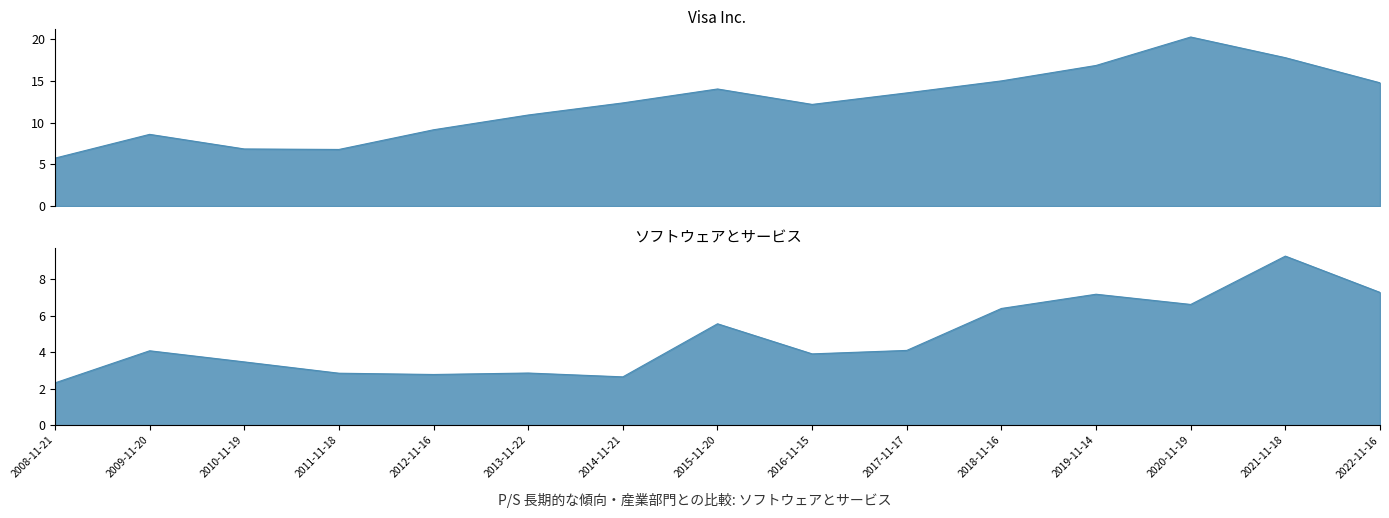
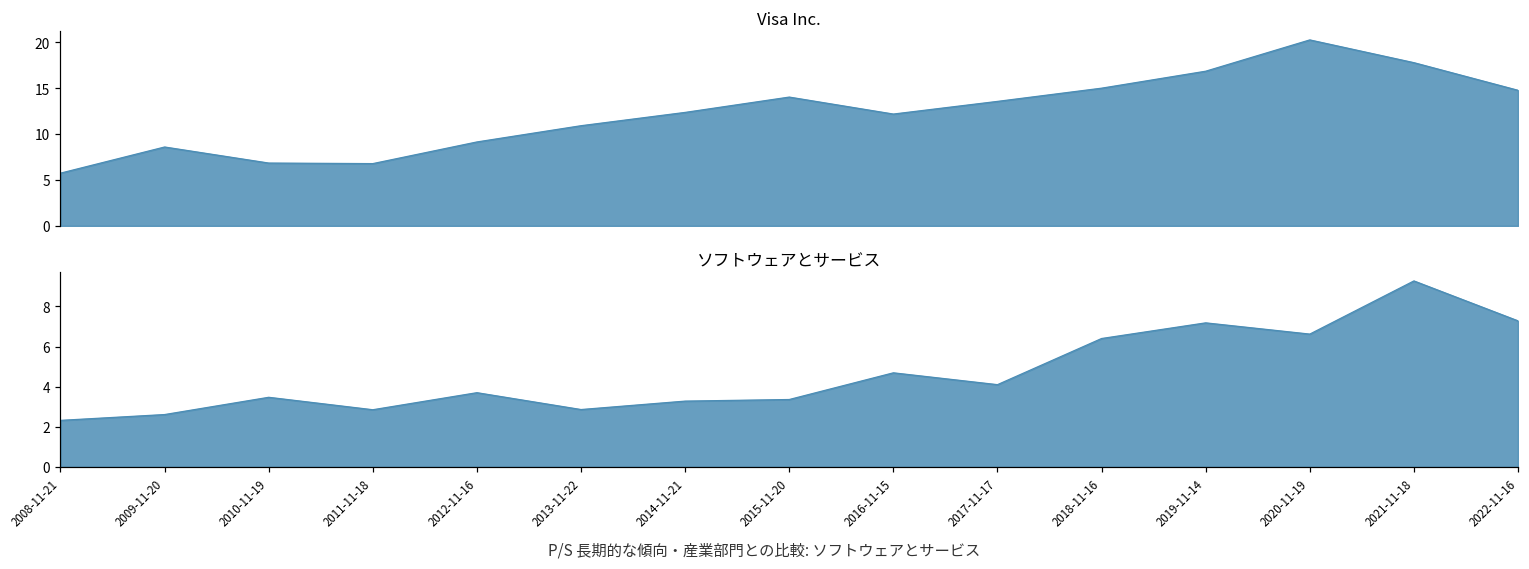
ソフトウェアとサービス, 2009-11-20: 4.1 -> 2.6
ソフトウェアとサービス, 2012-11-16: 2.8 -> 3.7
ソフトウェアとサービス, 2014-11-21: 2.7 -> 3.3
ソフトウェアとサービス, 2015-11-20: 5.6 -> 3.4
ソフトウェアとサービス, 2016-11-15: 3.9 -> 4.7
